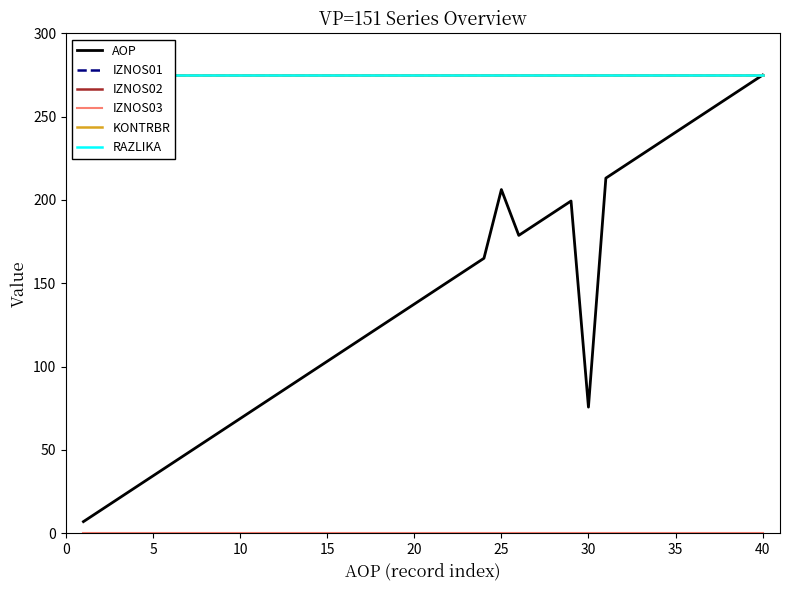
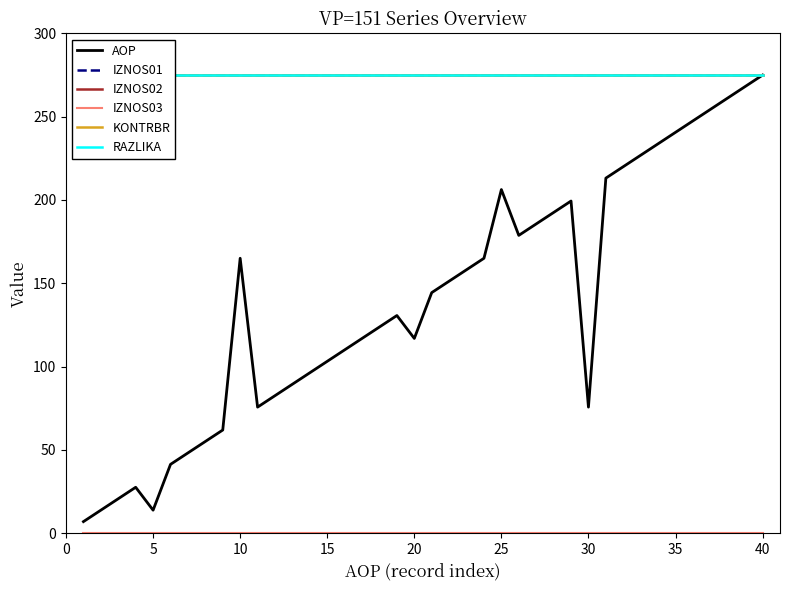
AOP, 5: 34 -> 14
AOP, 10: 69 -> 165
AOP, 20: 138 -> 117
